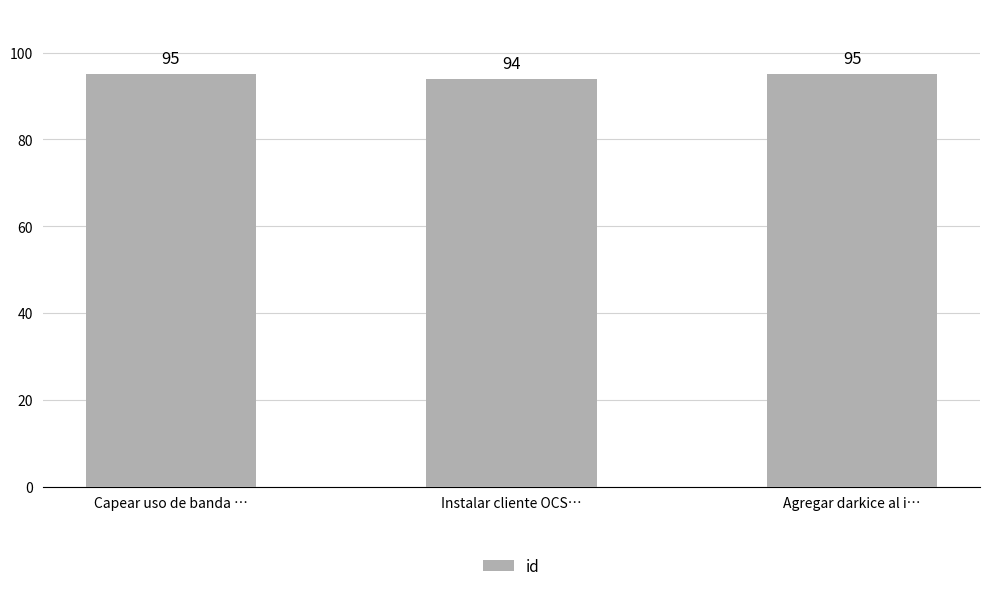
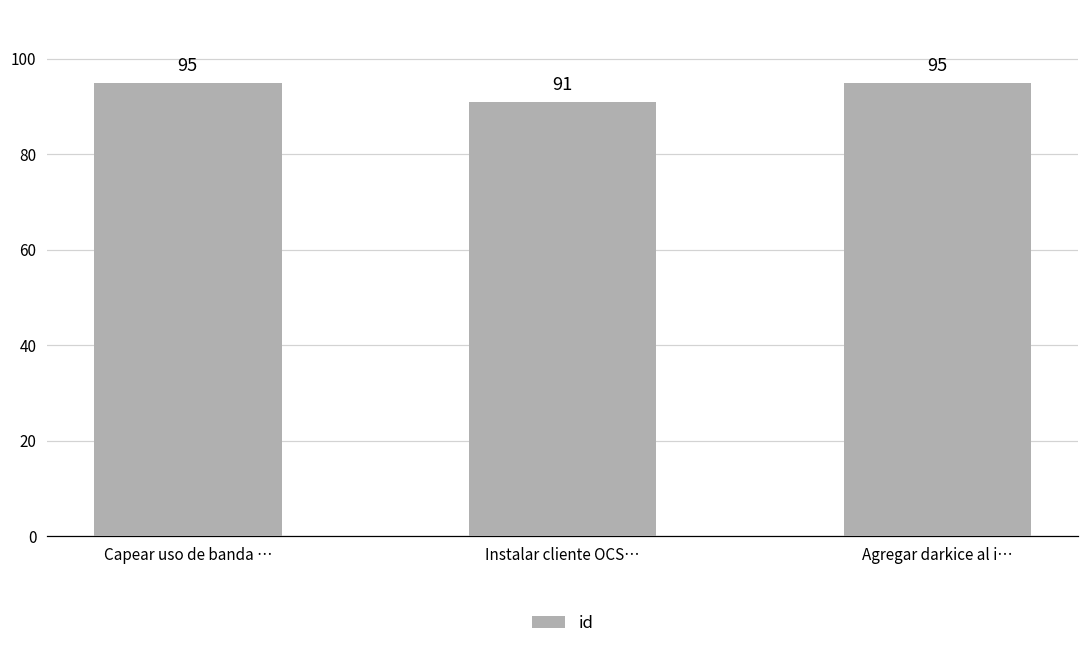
Instalar cliente OCS…: 94 -> 91
